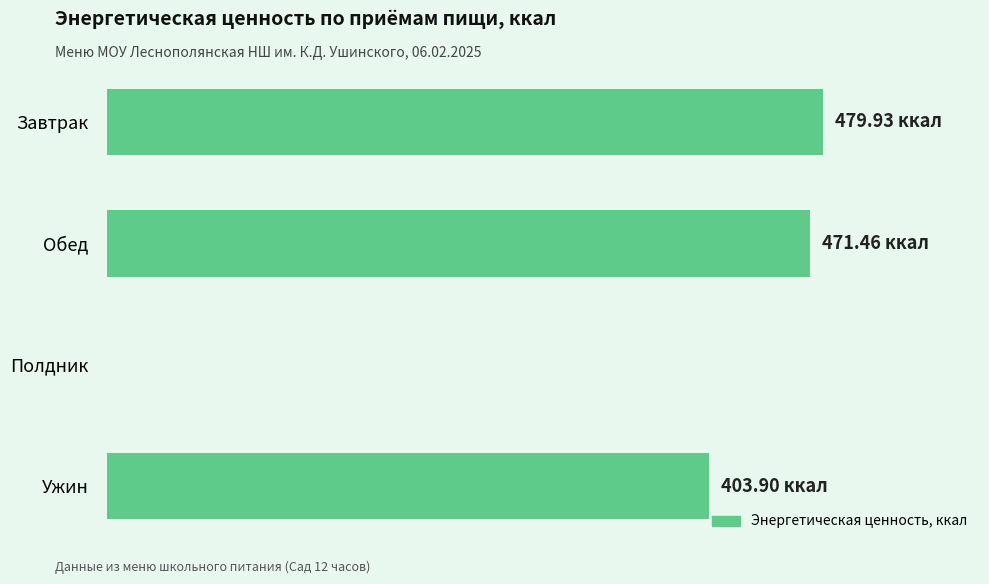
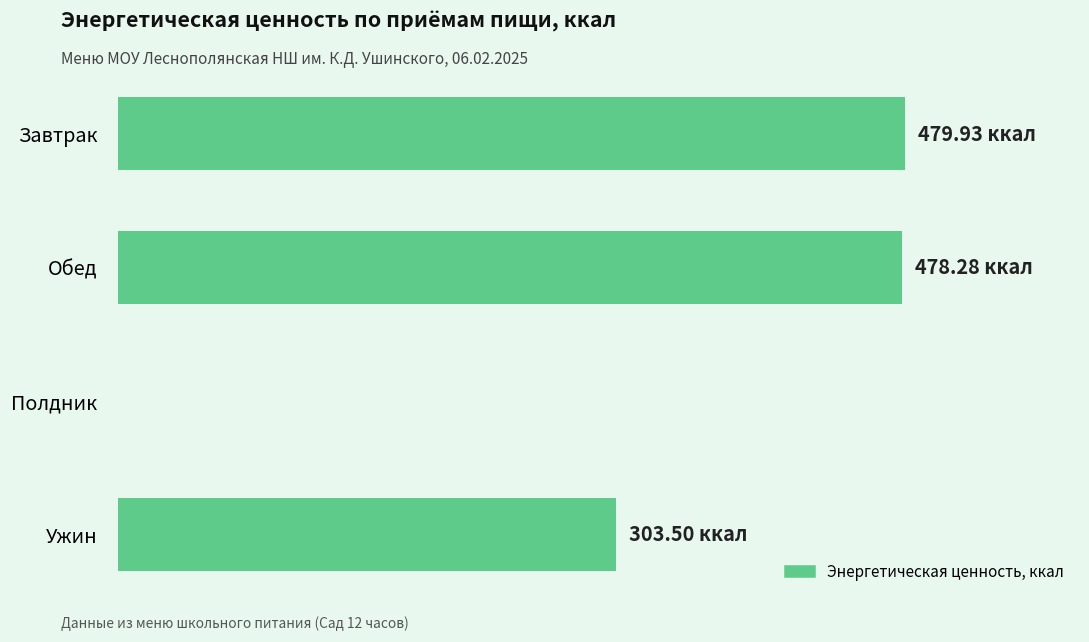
Обед: 471.46 -> 478.28
Ужин: 403.90 -> 303.50
